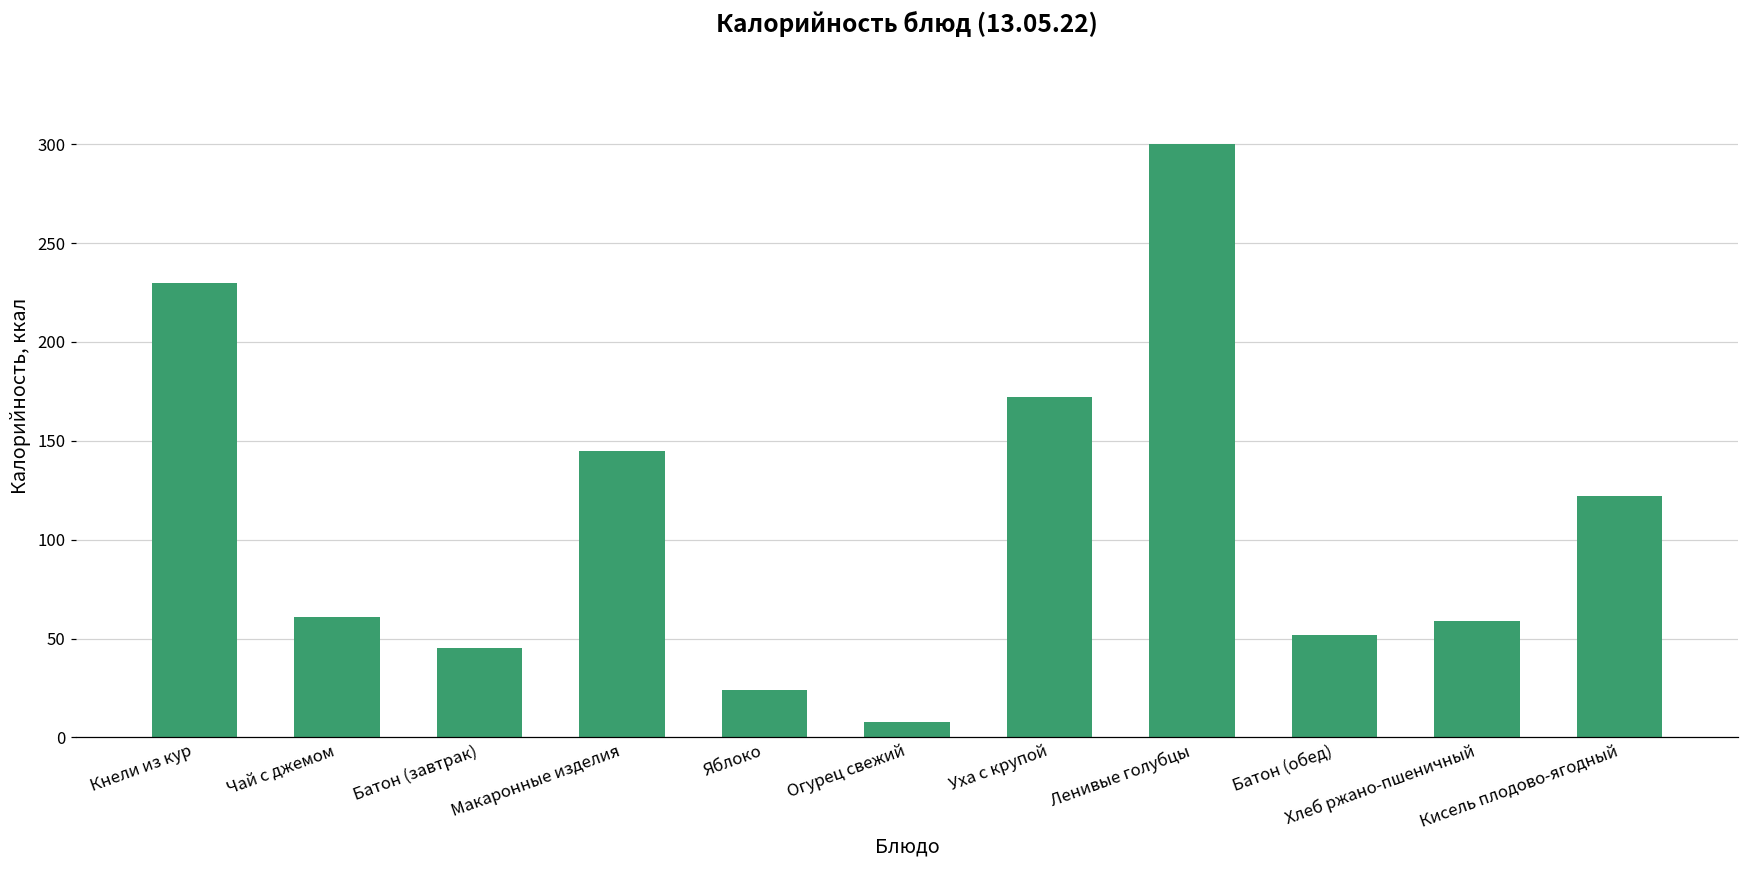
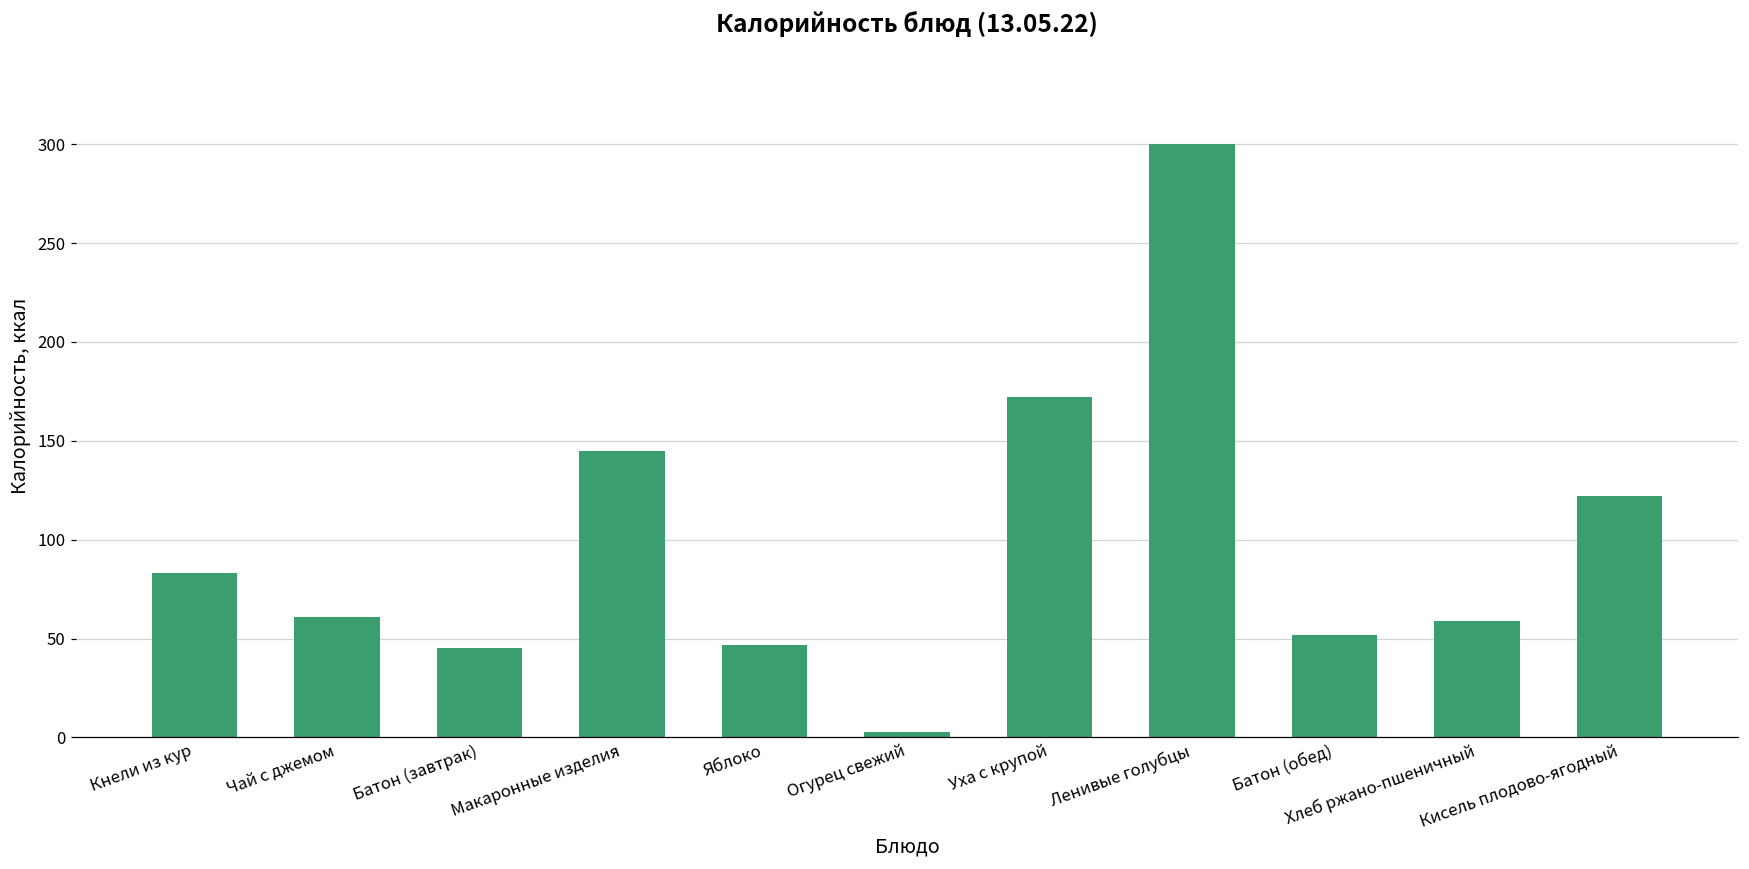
Кнели из кур: 230 -> 83
Яблоко: 24 -> 47
Огурец свежий: 8 -> 3
